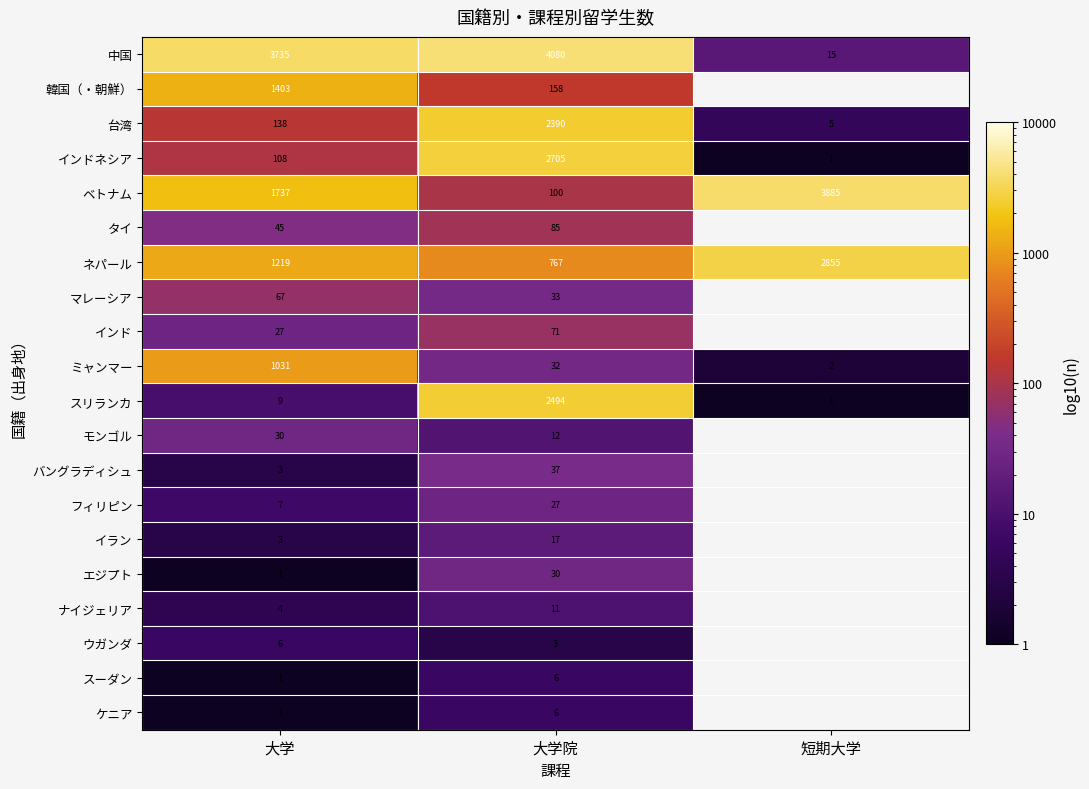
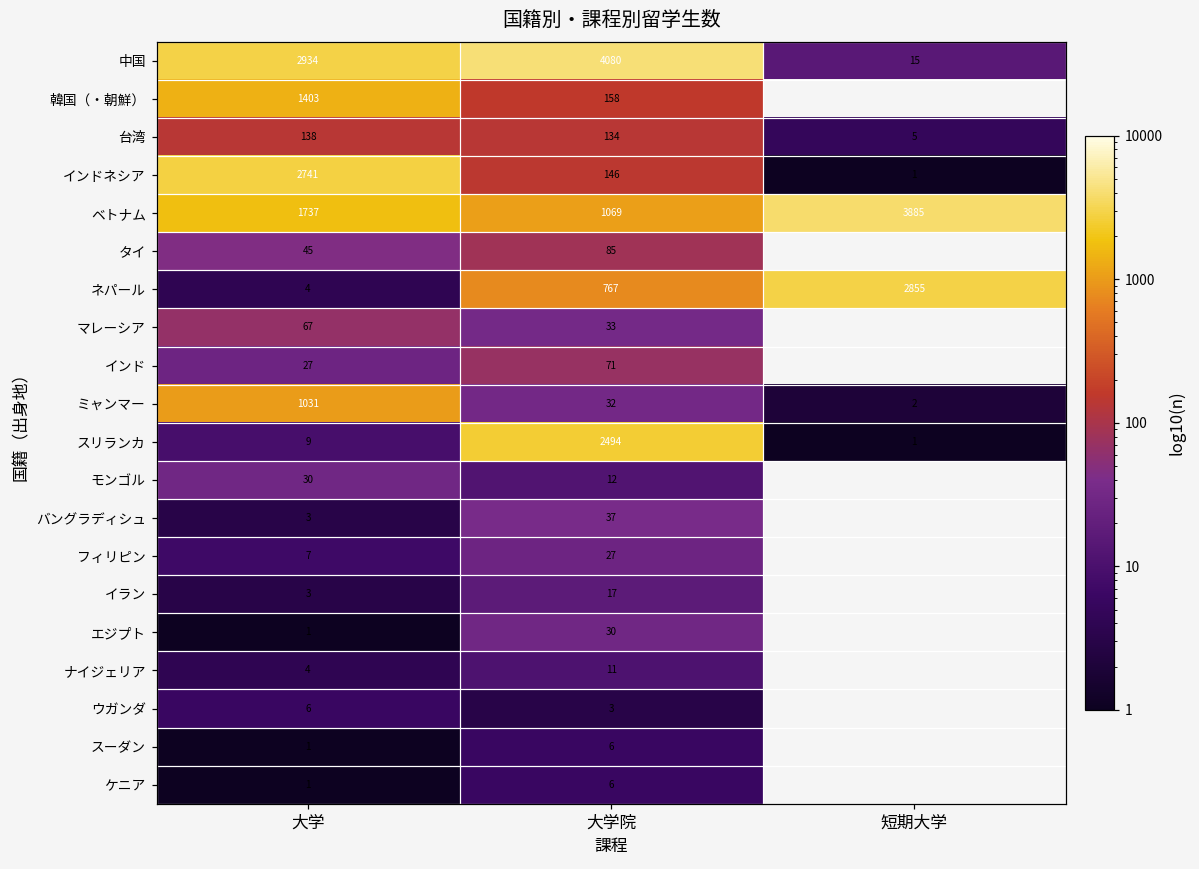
中国, 大学: 3735 -> 2934
台湾, 大学院: 2390 -> 134
インドネシア, 大学: 108 -> 2741
インドネシア, 大学院: 2705 -> 146
ベトナム, 大学院: 100 -> 1069
ネパール, 大学: 1219 -> 4
